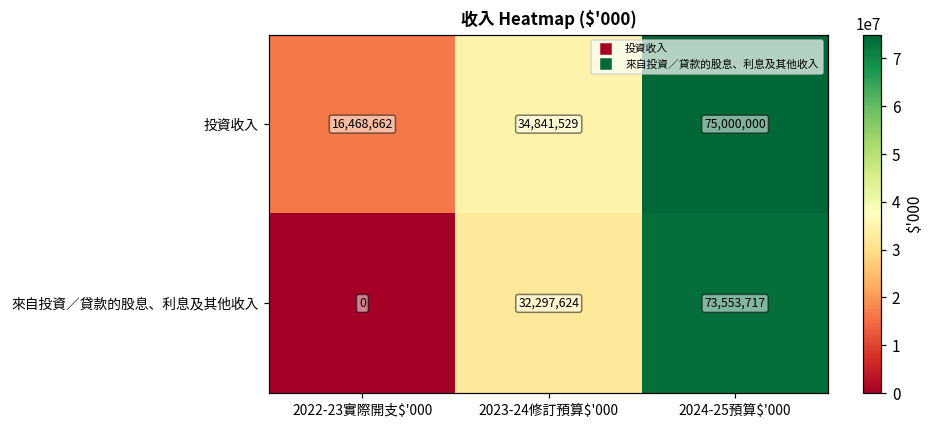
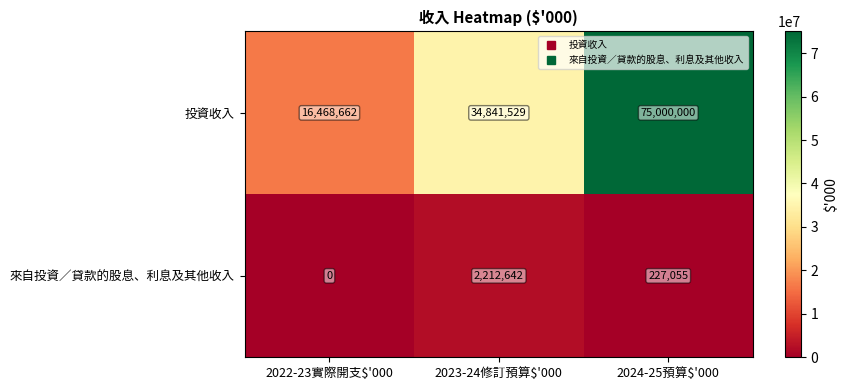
來自投資／貸款的股息、利息及其他收入, 2023-24修訂預算$'000: 32,297,624 -> 2,212,642
來自投資／貸款的股息、利息及其他收入, 2024-25預算$'000: 73,553,717 -> 227,055
